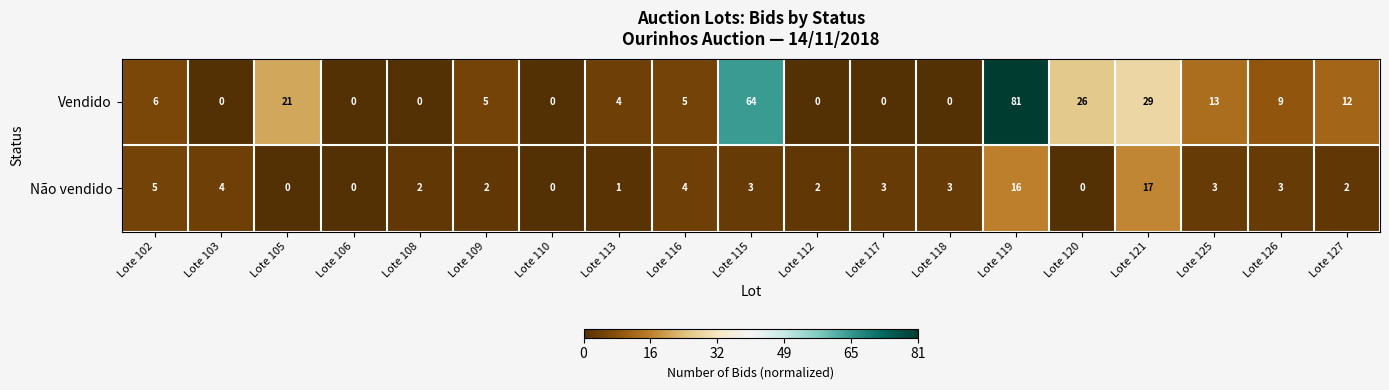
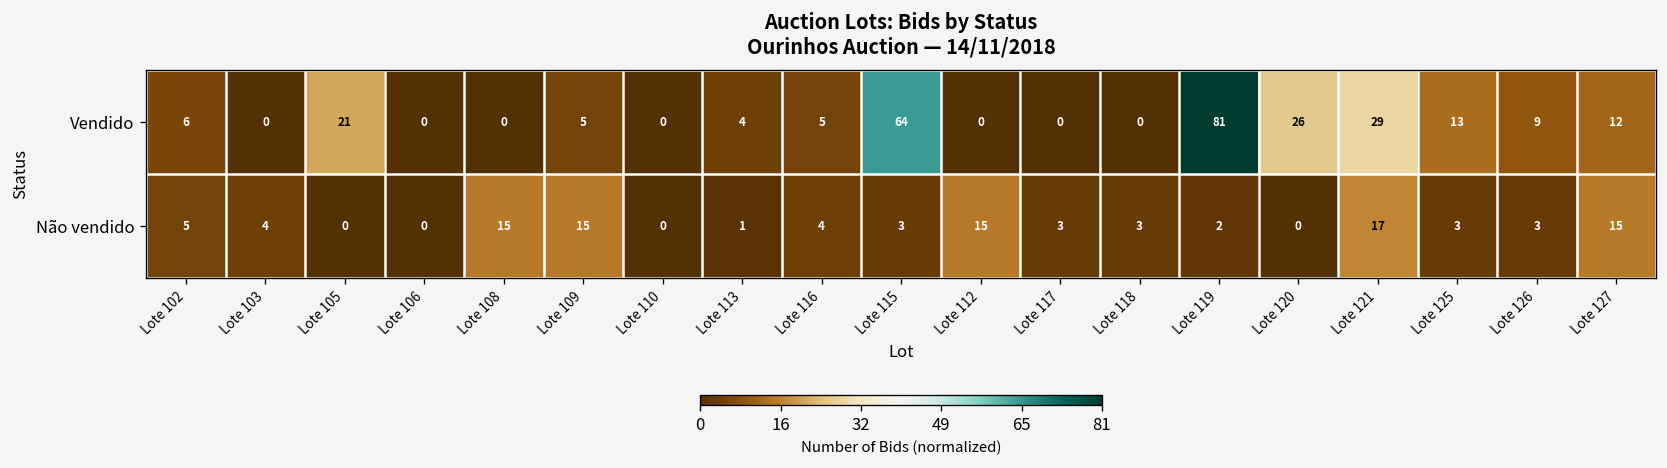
Não vendido, Lote 108: 2 -> 15
Não vendido, Lote 109: 2 -> 15
Não vendido, Lote 112: 2 -> 15
Não vendido, Lote 119: 16 -> 2
Não vendido, Lote 127: 2 -> 15
